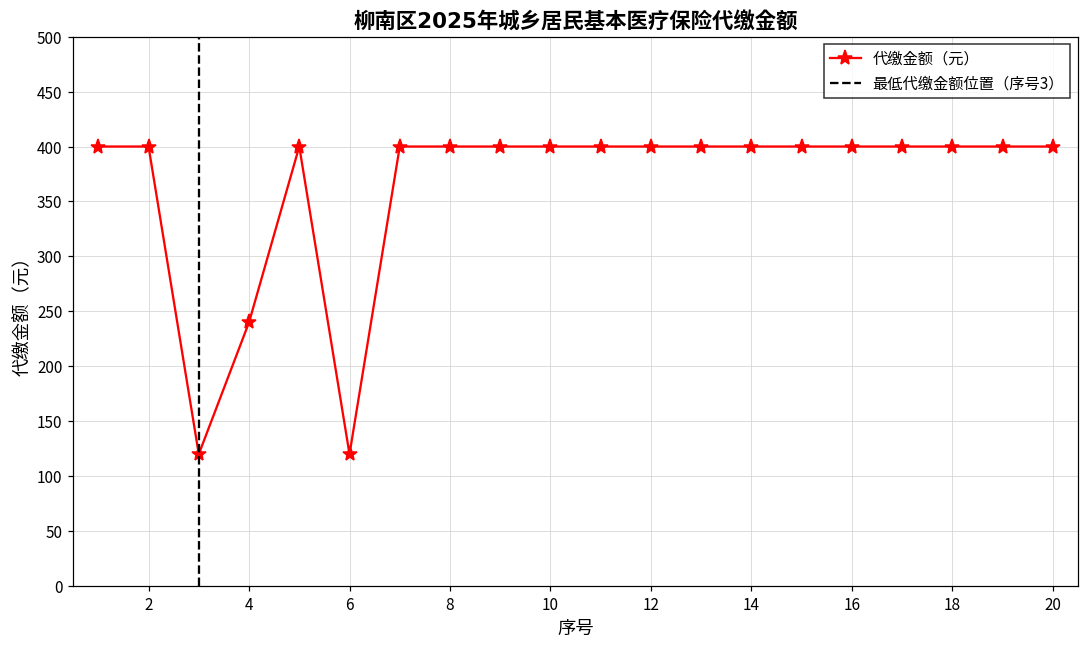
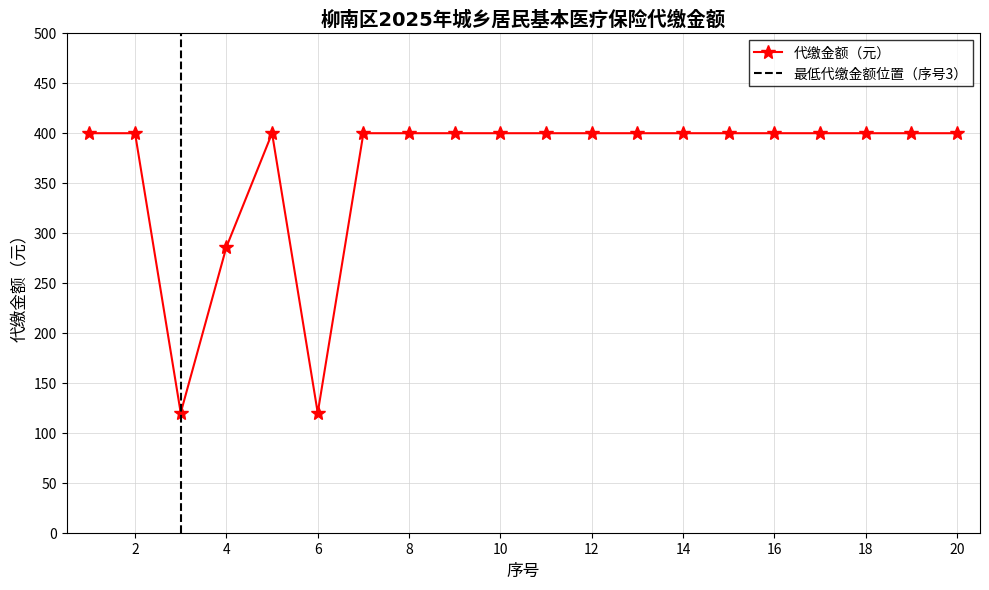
4: 240 -> 290
